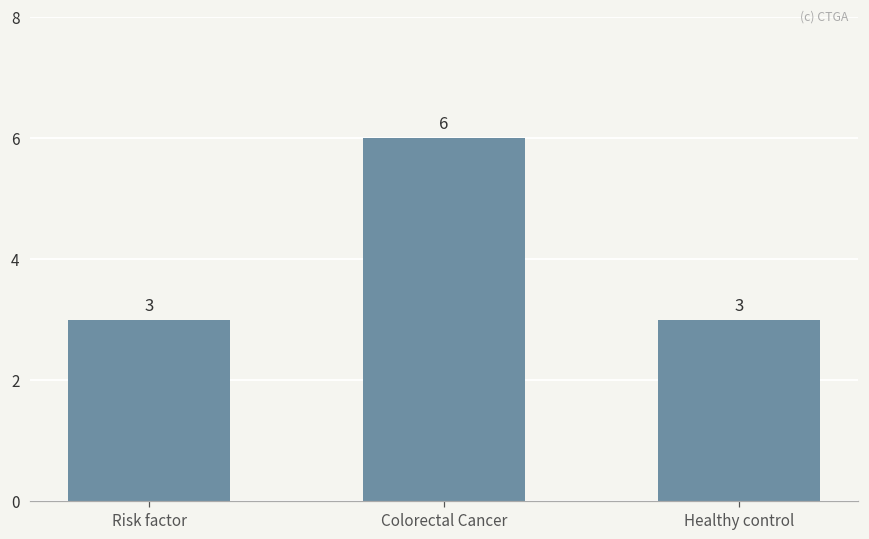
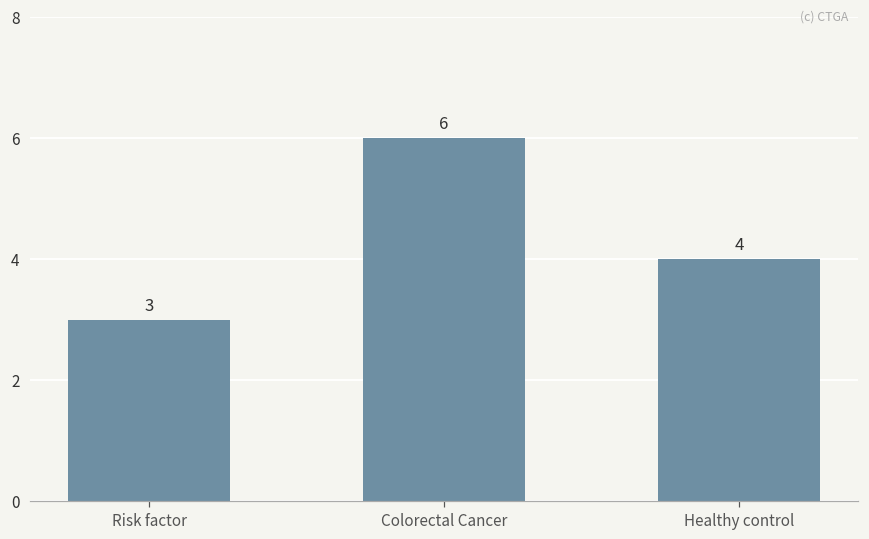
Healthy control: 3 -> 4
